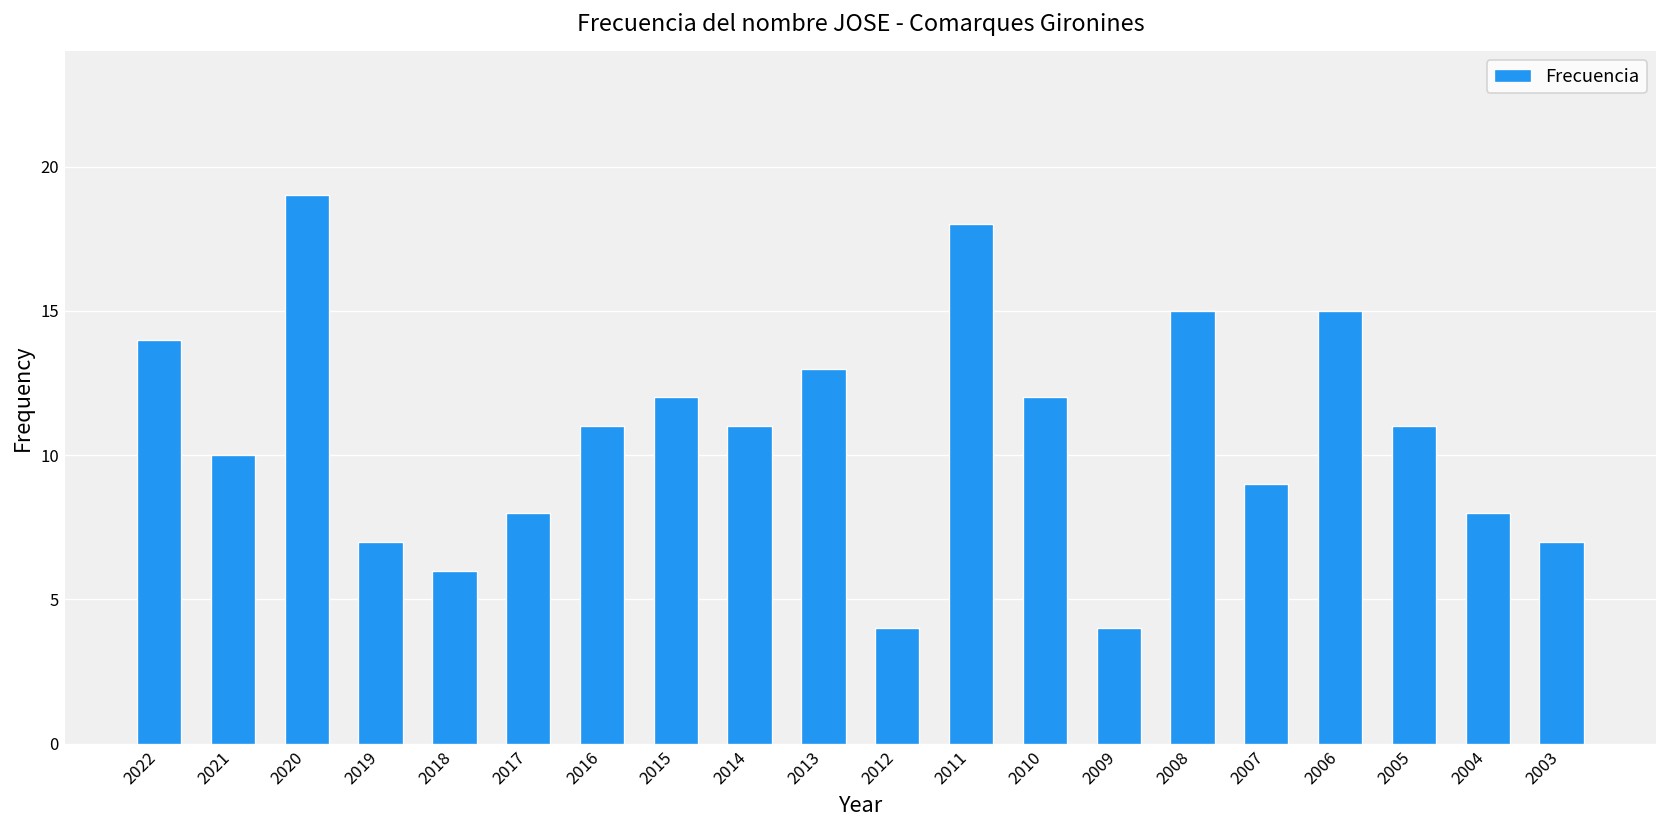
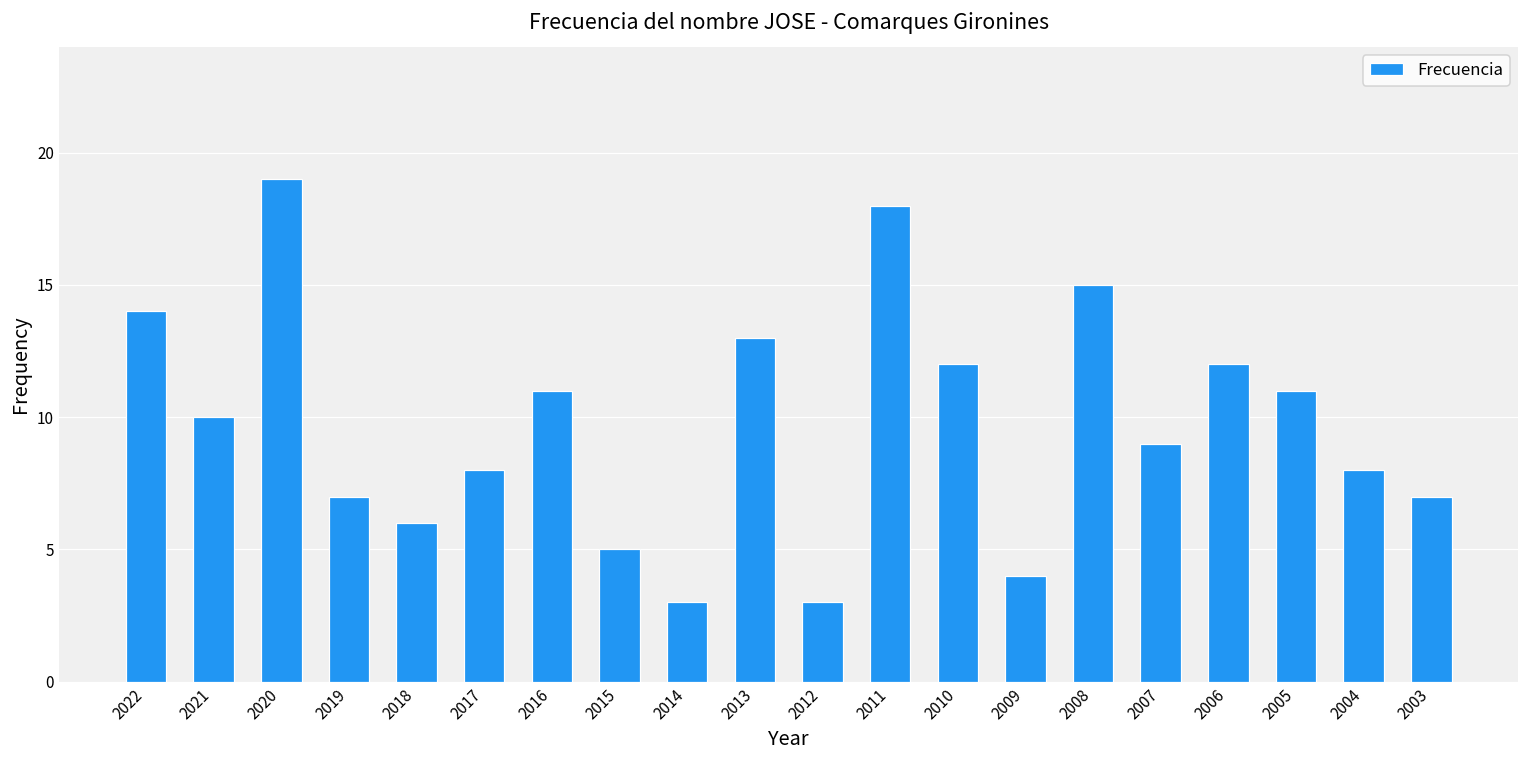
2015: 12 -> 5
2014: 11 -> 3
2012: 4 -> 3
2006: 15 -> 12
